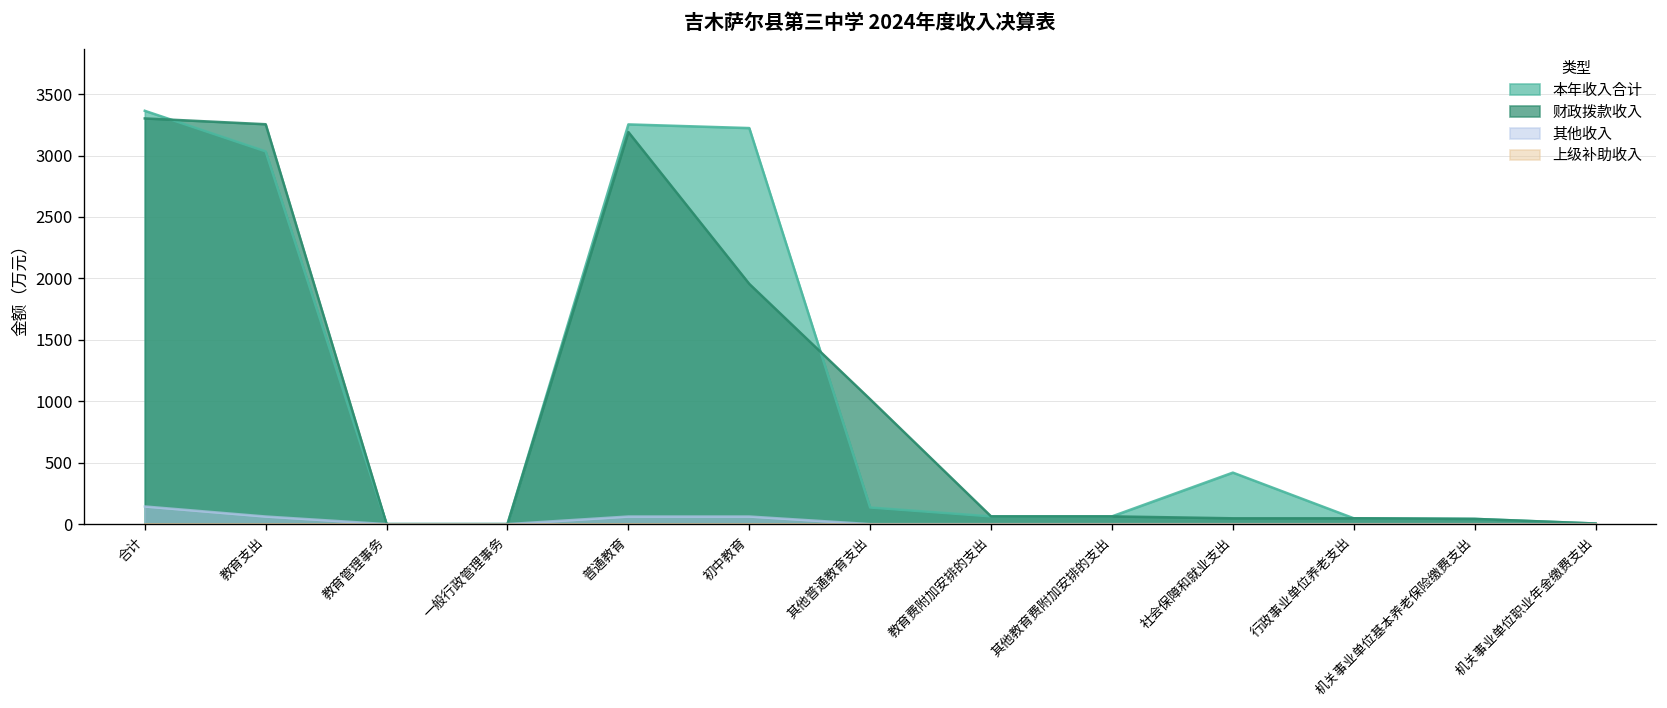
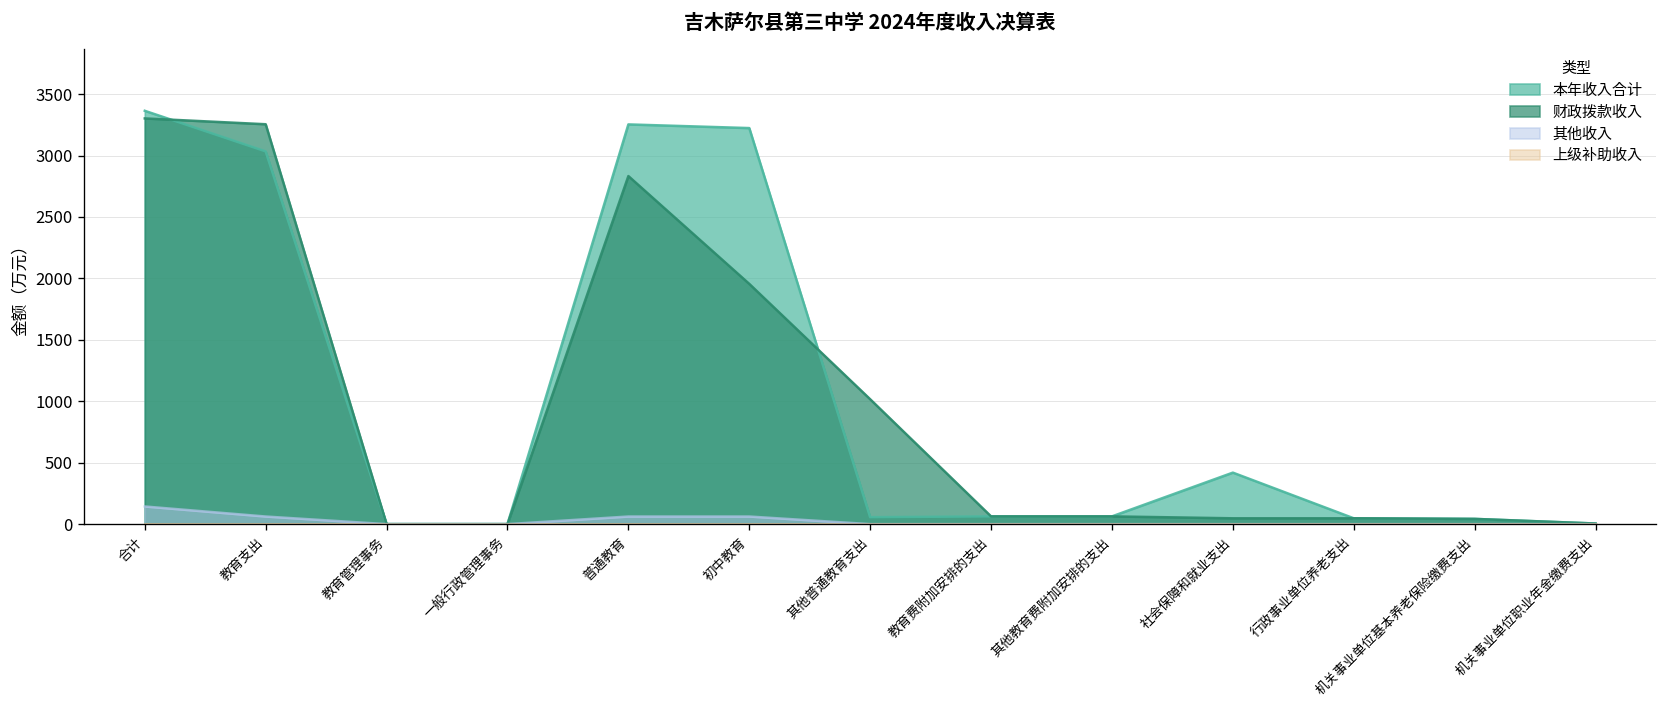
财政拨款收入, 普通教育: 3190 -> 2830
本年收入合计, 其他普通教育支出: 140 -> 60
